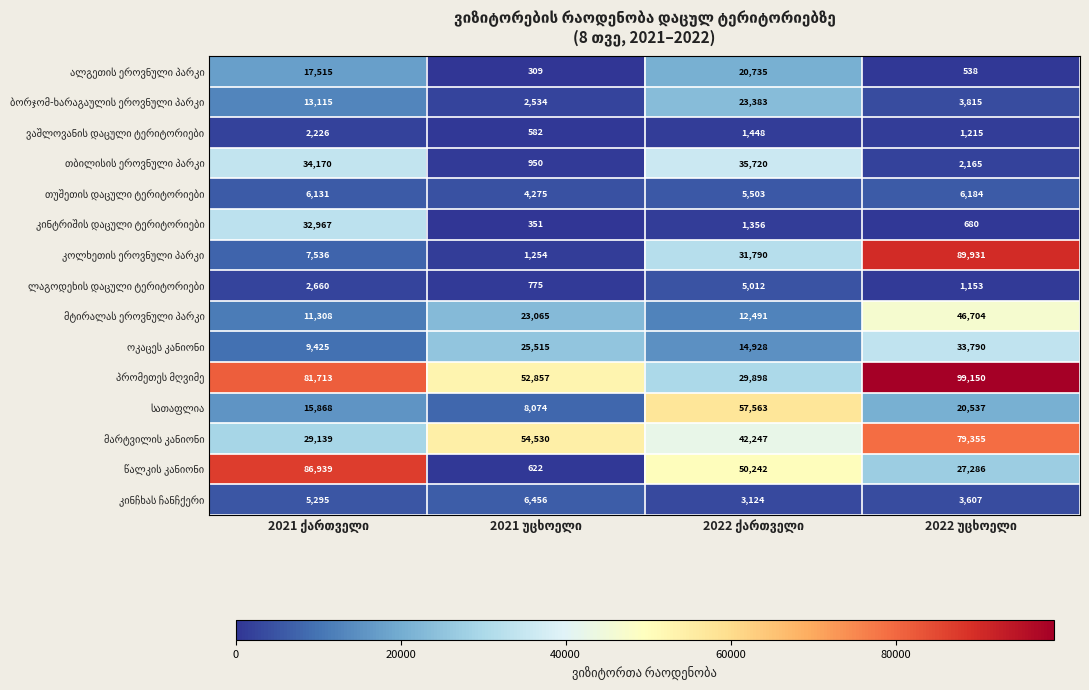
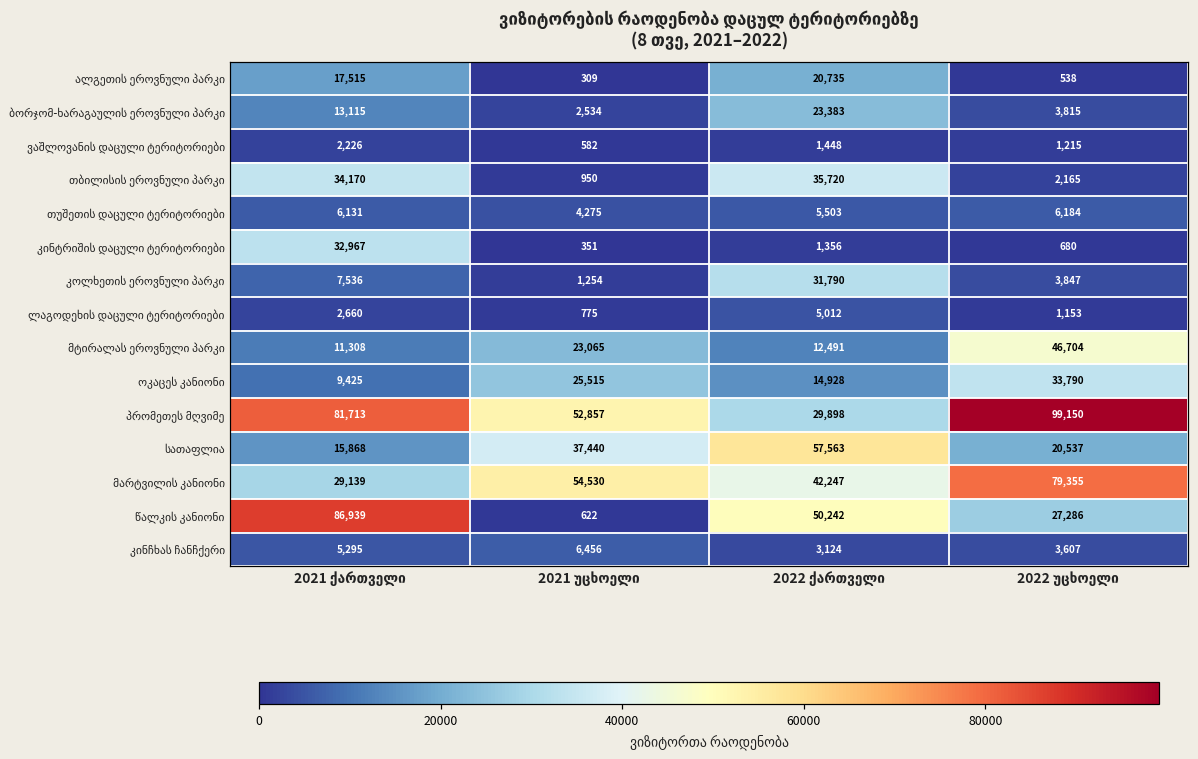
კოლხეთის ეროვნული პარკი, 2022 უცხოელი: 89,931 -> 3,847
სათაფლია, 2021 უცხოელი: 8,074 -> 37,440
